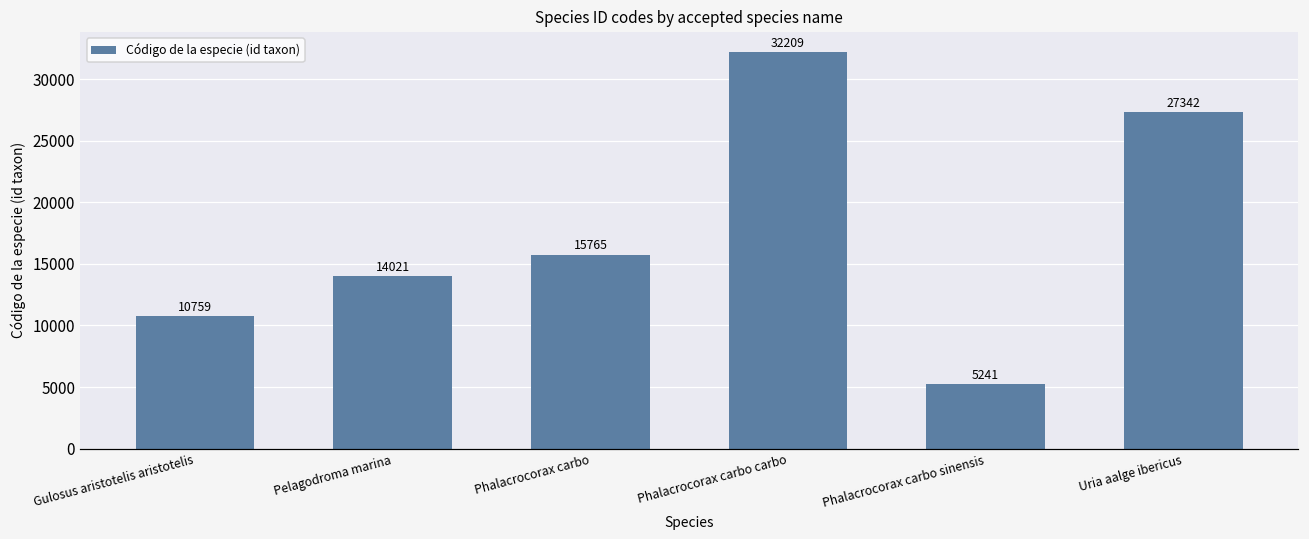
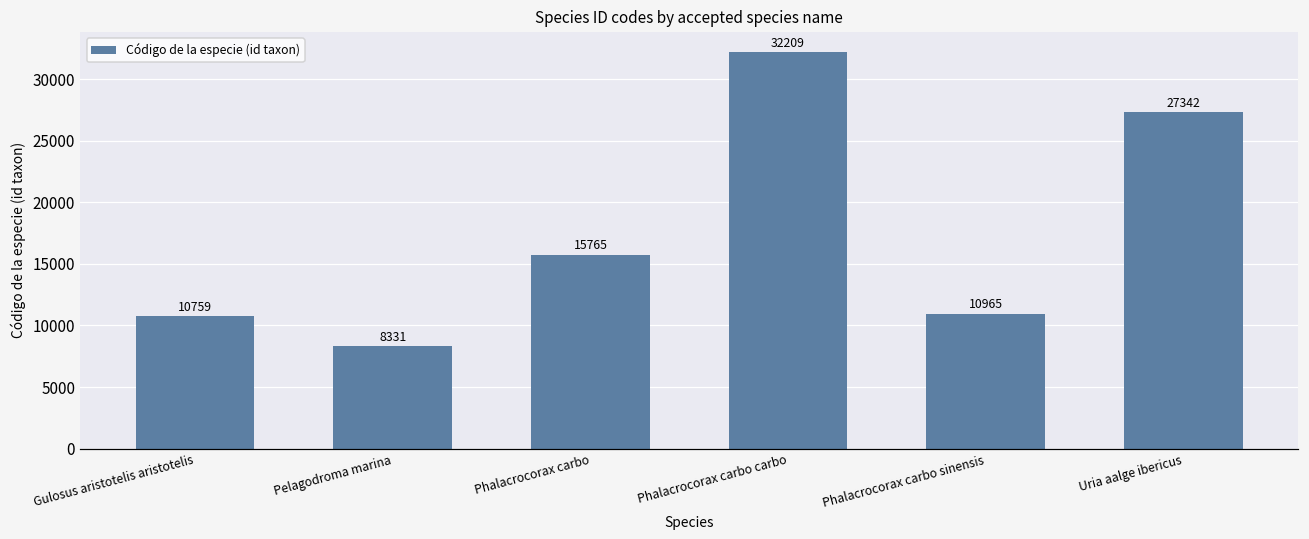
Pelagodroma marina: 14021 -> 8331
Phalacrocorax carbo sinensis: 5241 -> 10965
